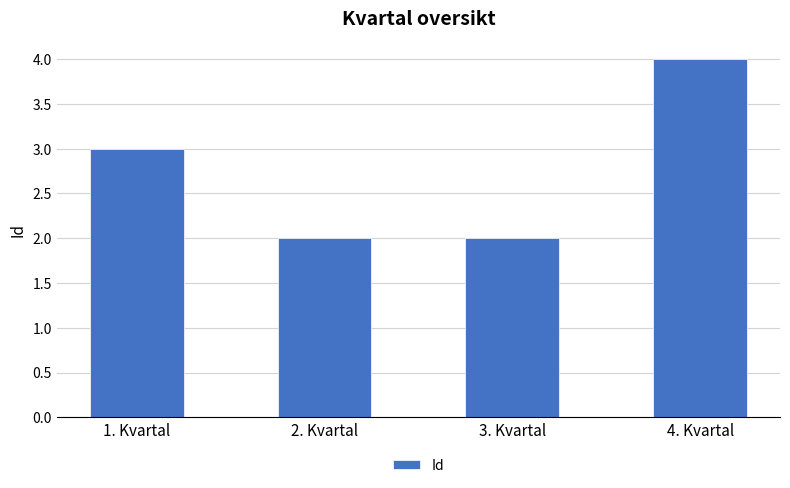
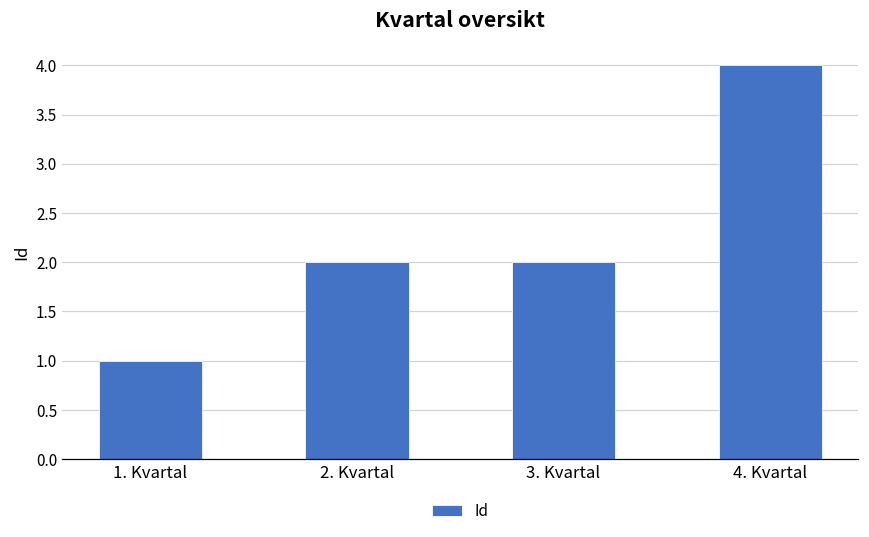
1. Kvartal: 3 -> 1
